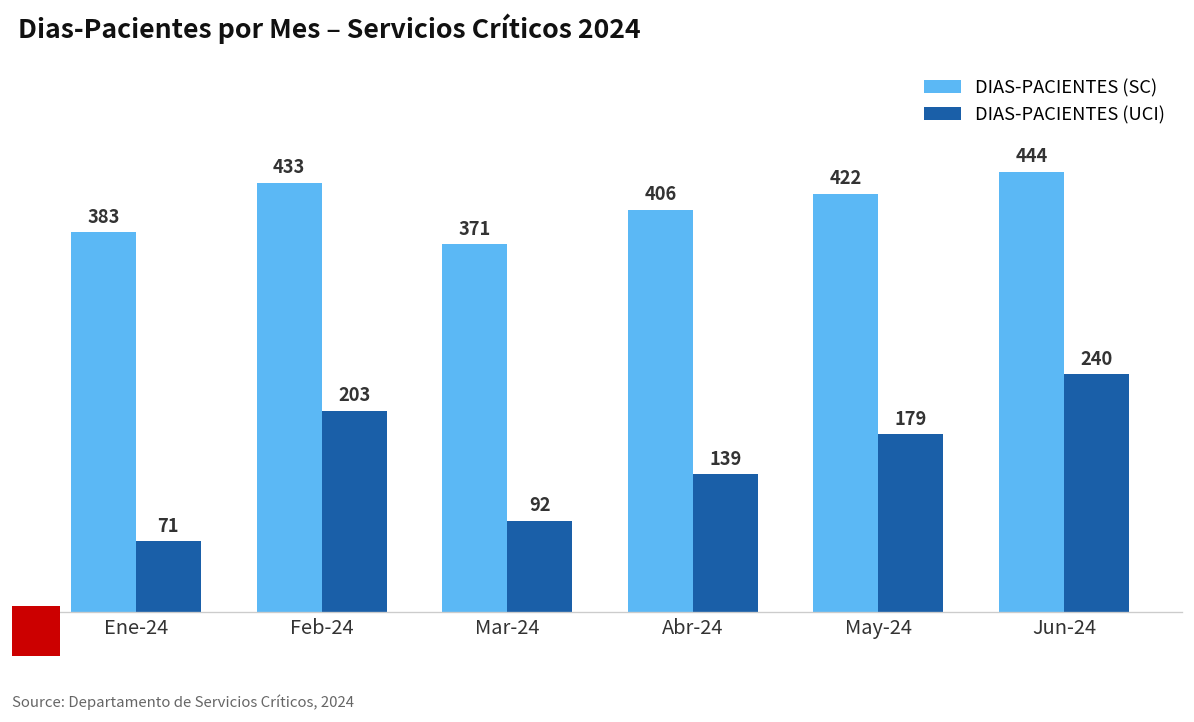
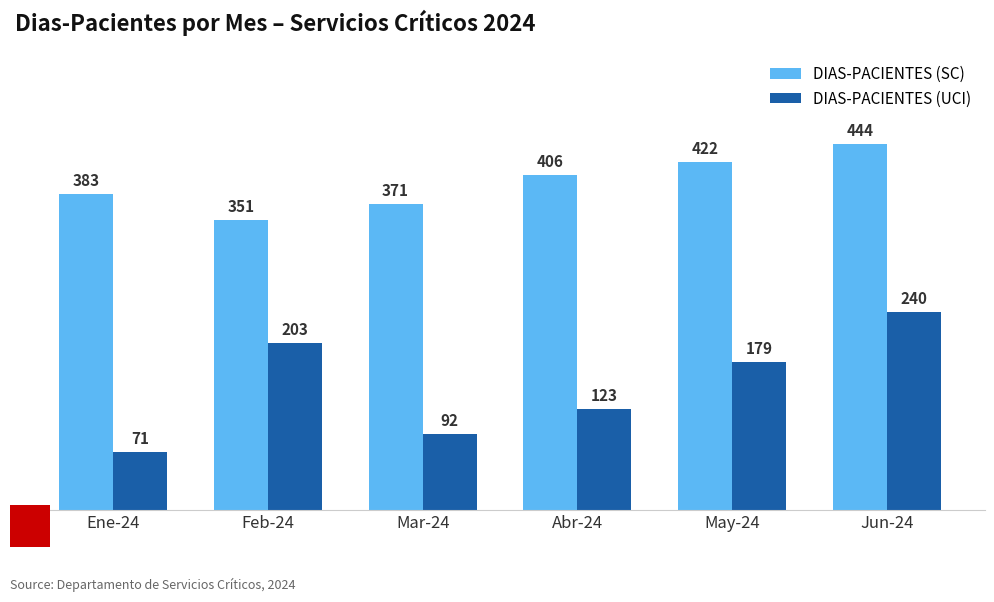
DIAS-PACIENTES (SC), Feb-24: 433 -> 351
DIAS-PACIENTES (UCI), Abr-24: 139 -> 123
